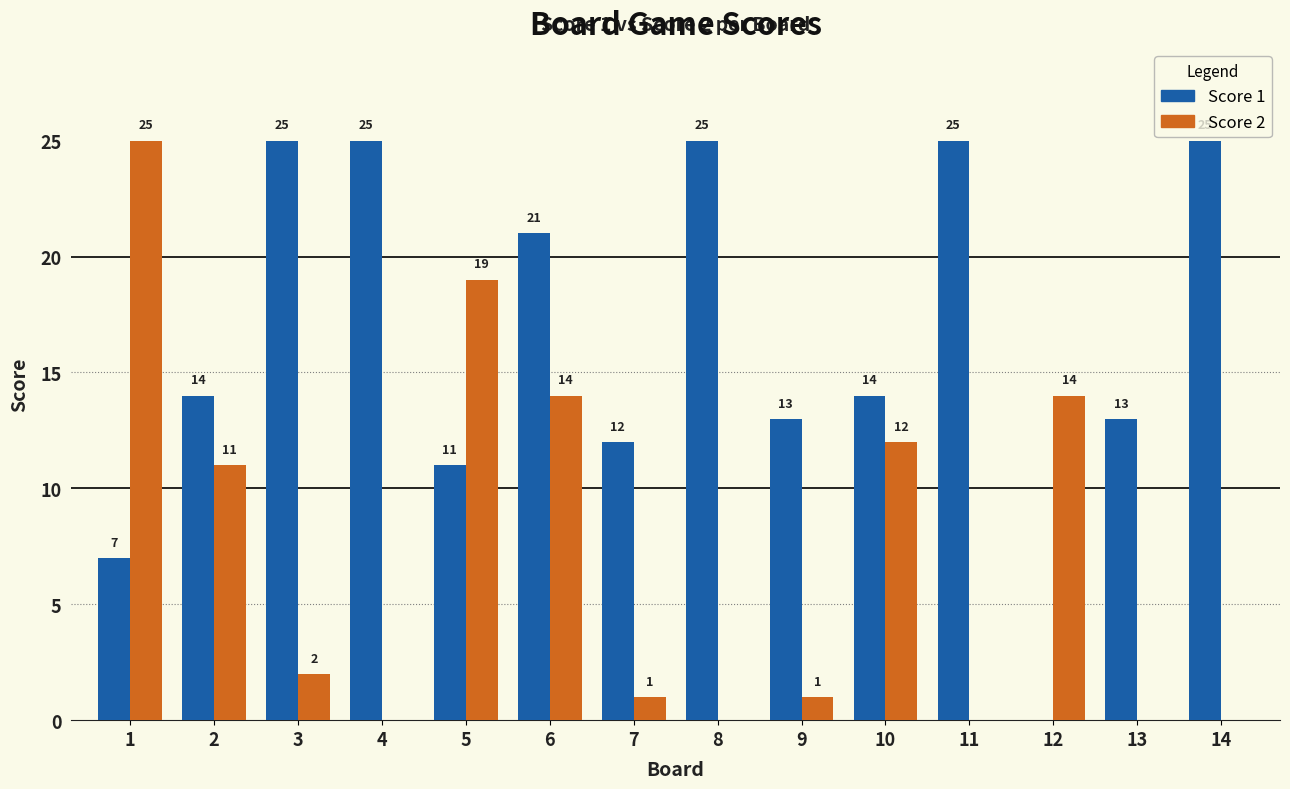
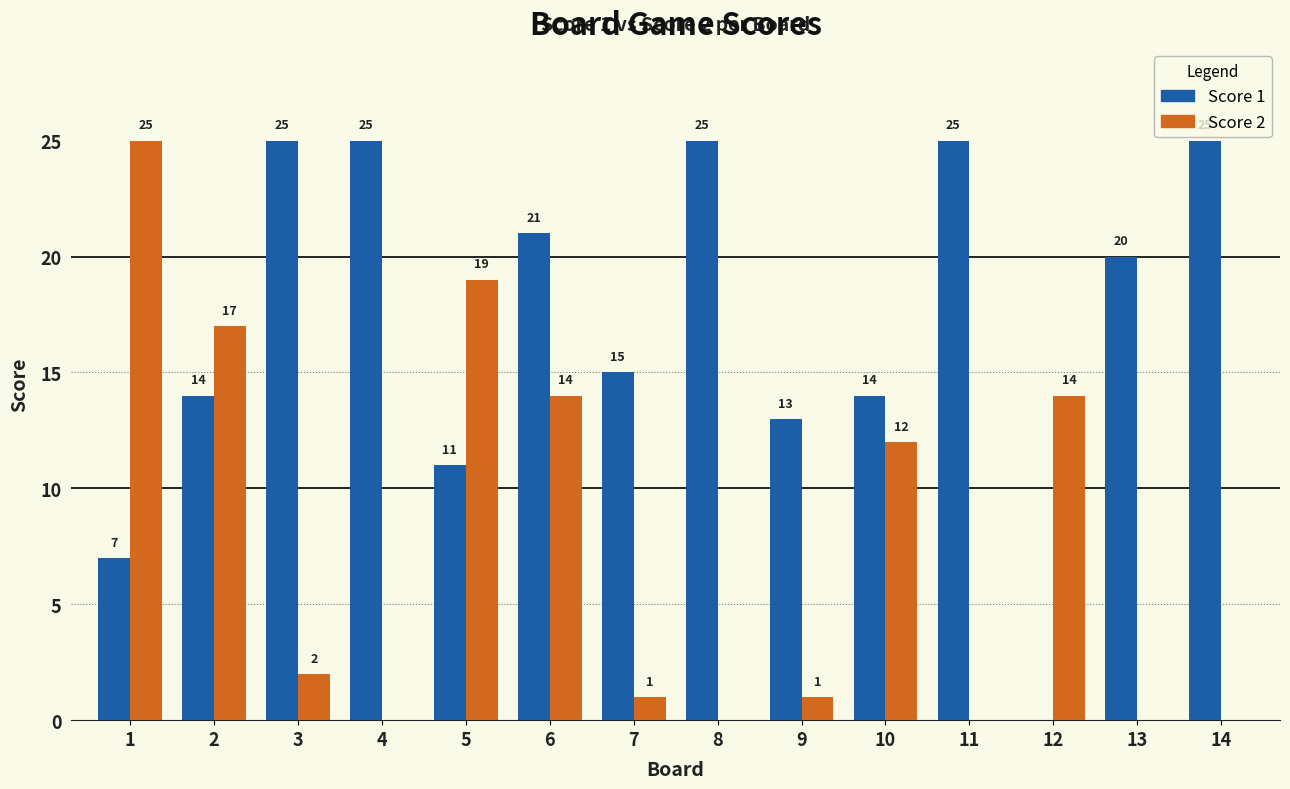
Score 2, 2: 11 -> 17
Score 1, 7: 12 -> 15
Score 1, 13: 13 -> 20
